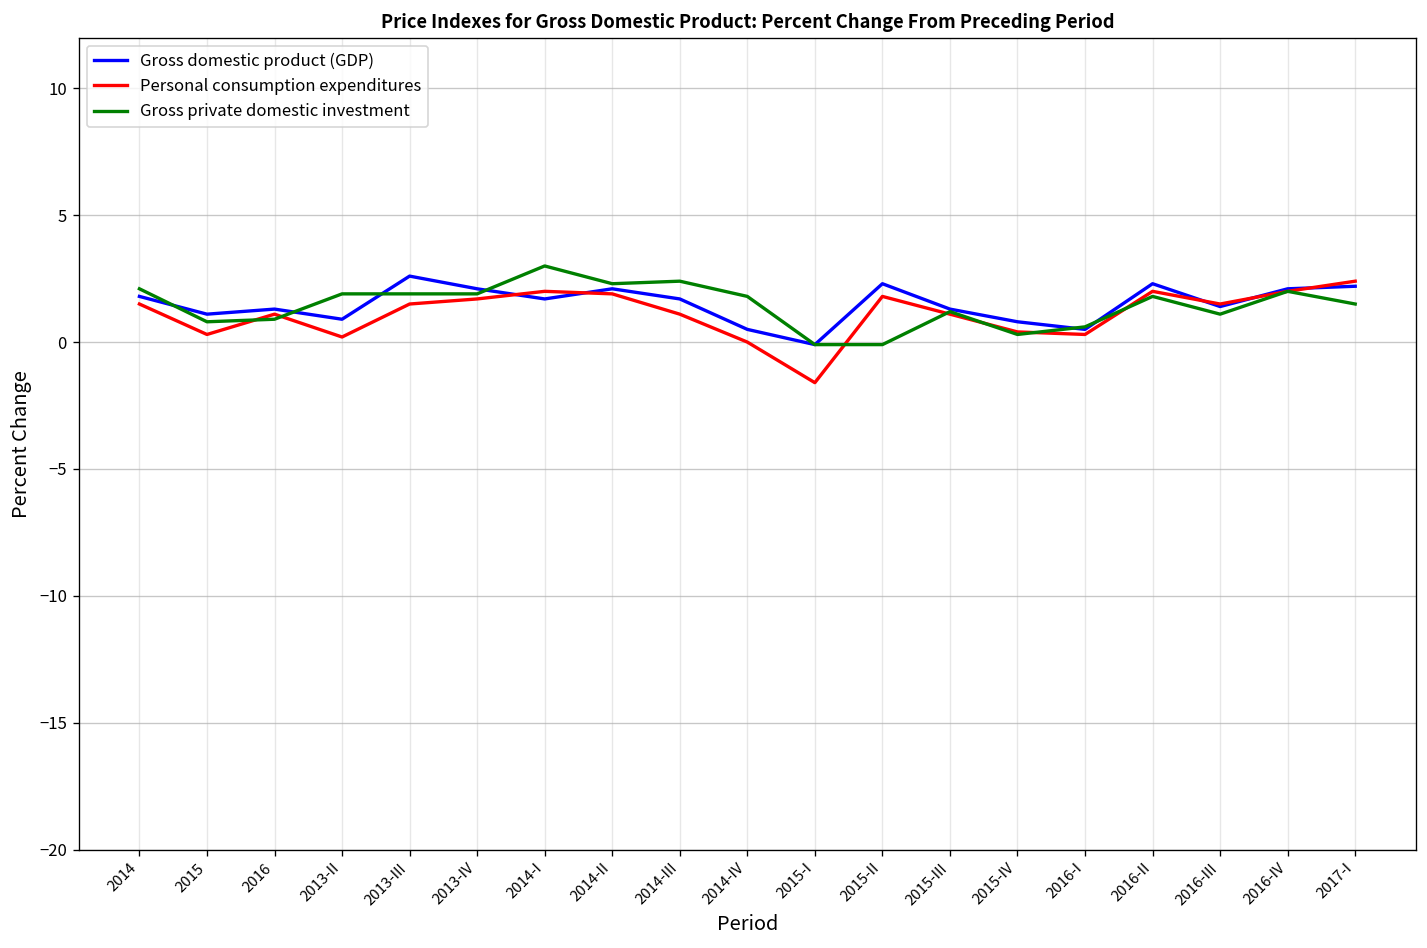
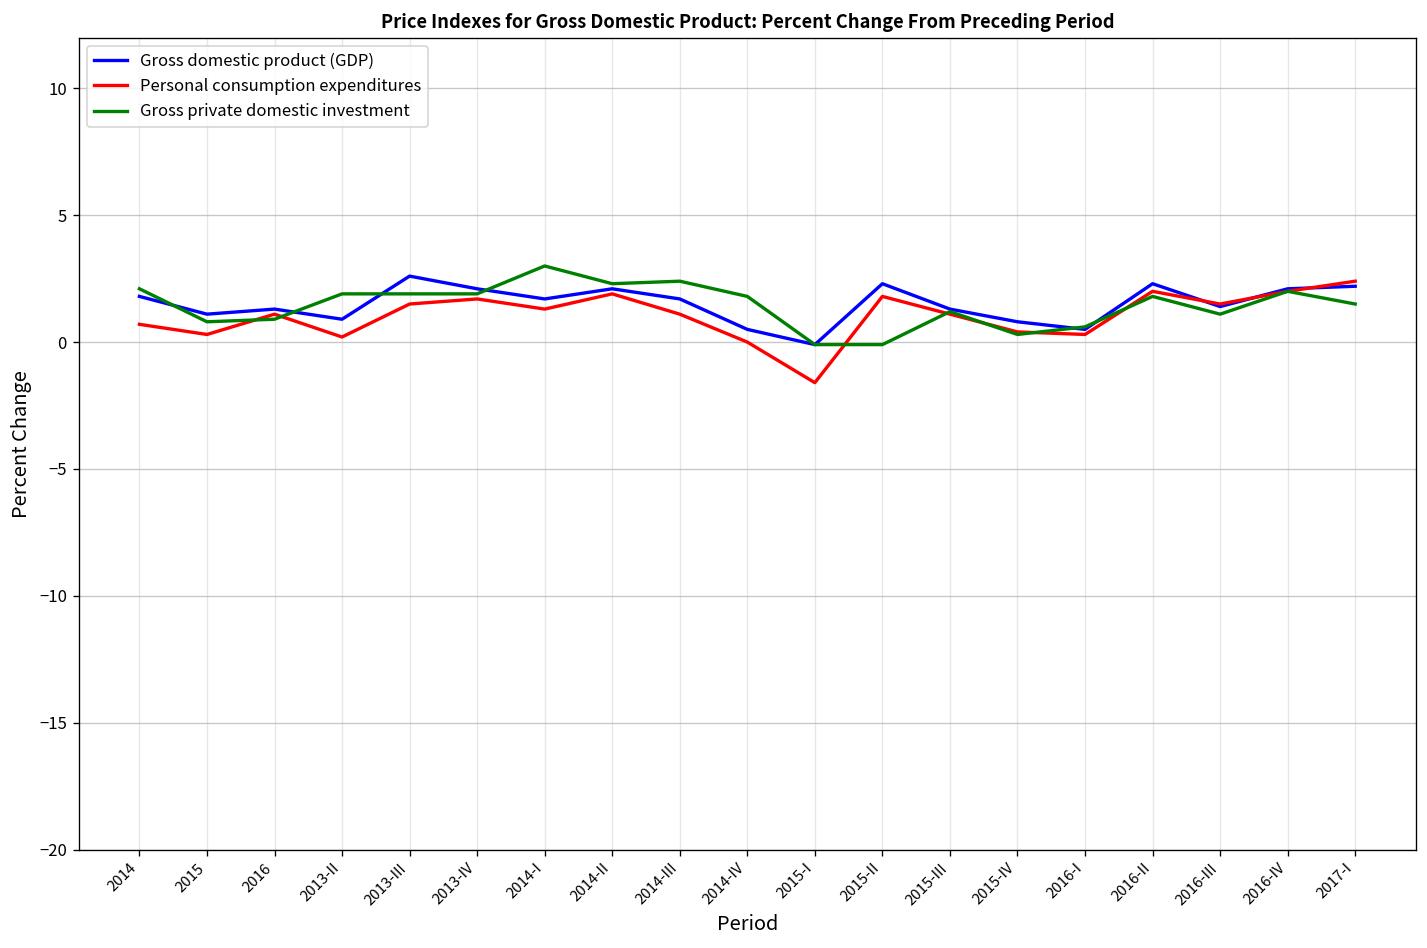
Personal consumption expenditures, 2014: 1.5 -> 0.7
Personal consumption expenditures, 2014-I: 2.0 -> 1.3
